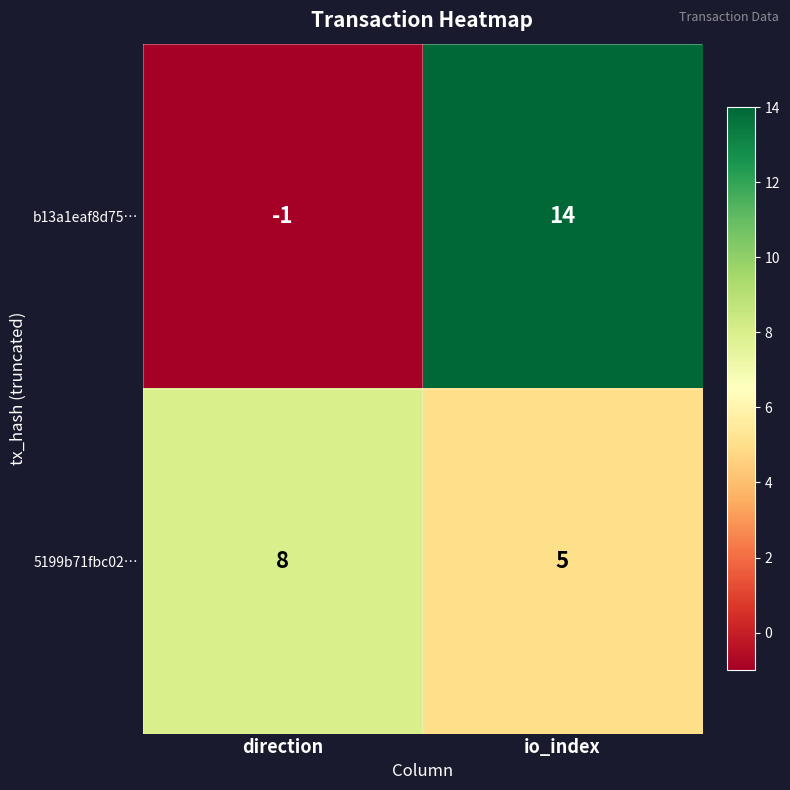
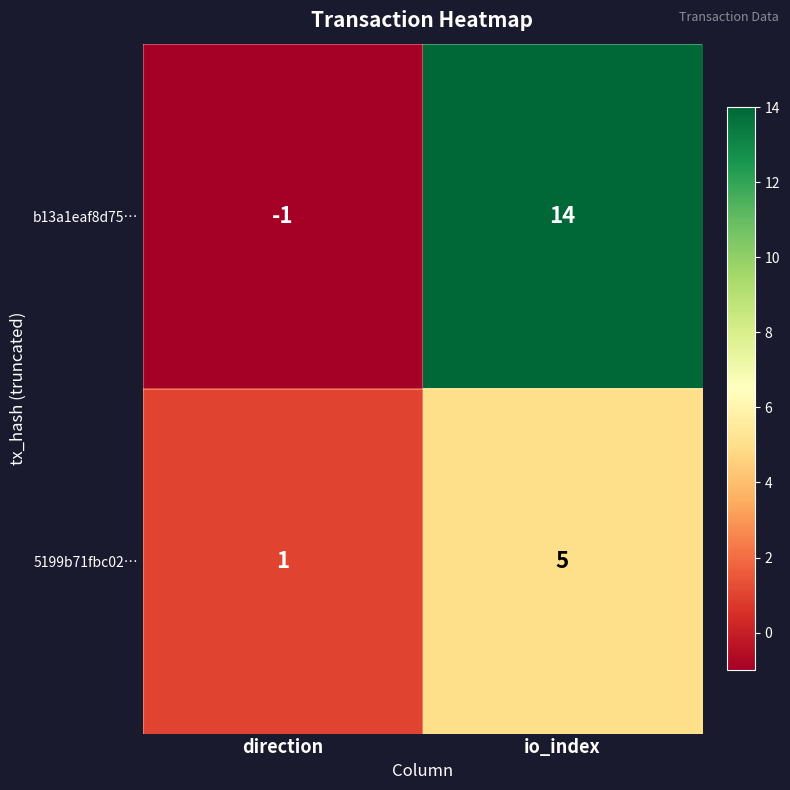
5199b71fbc02…, direction: 8 -> 1
